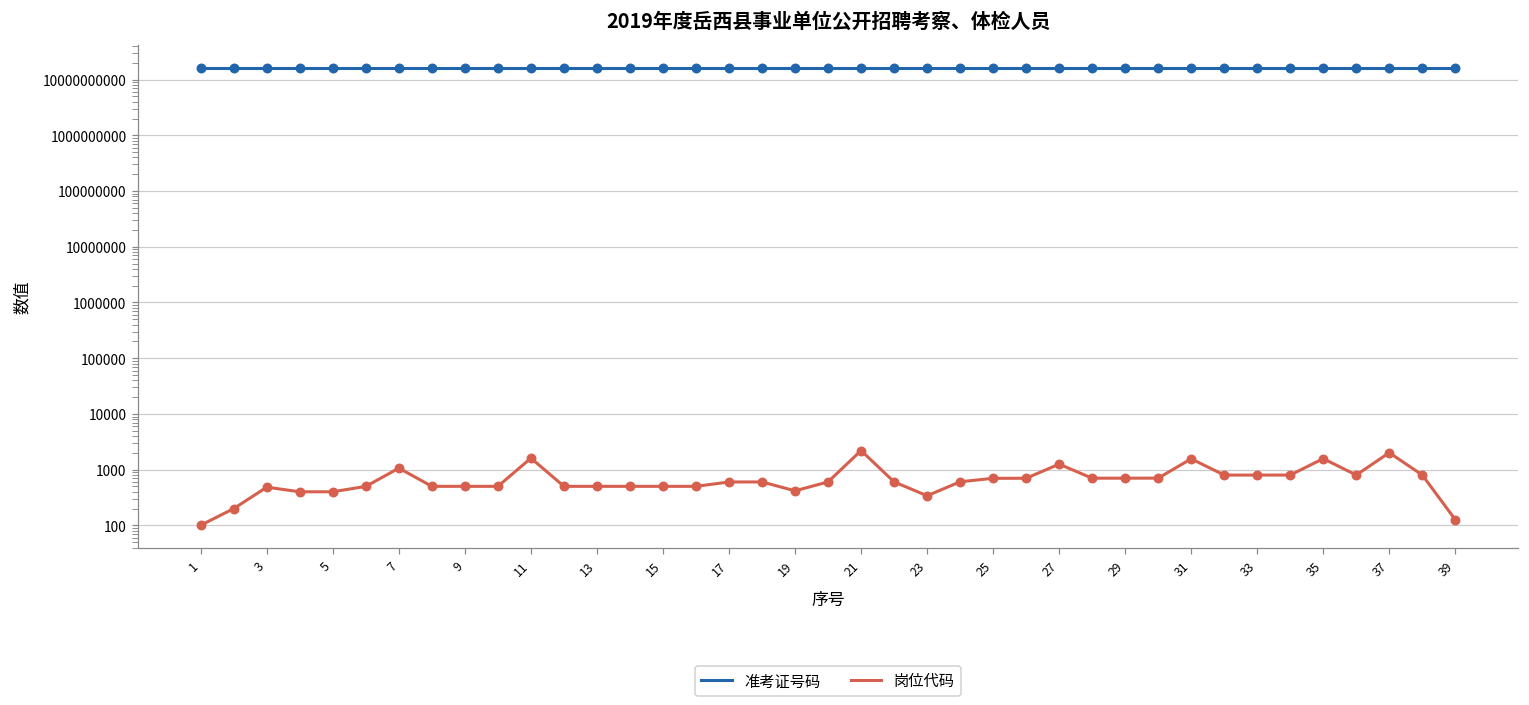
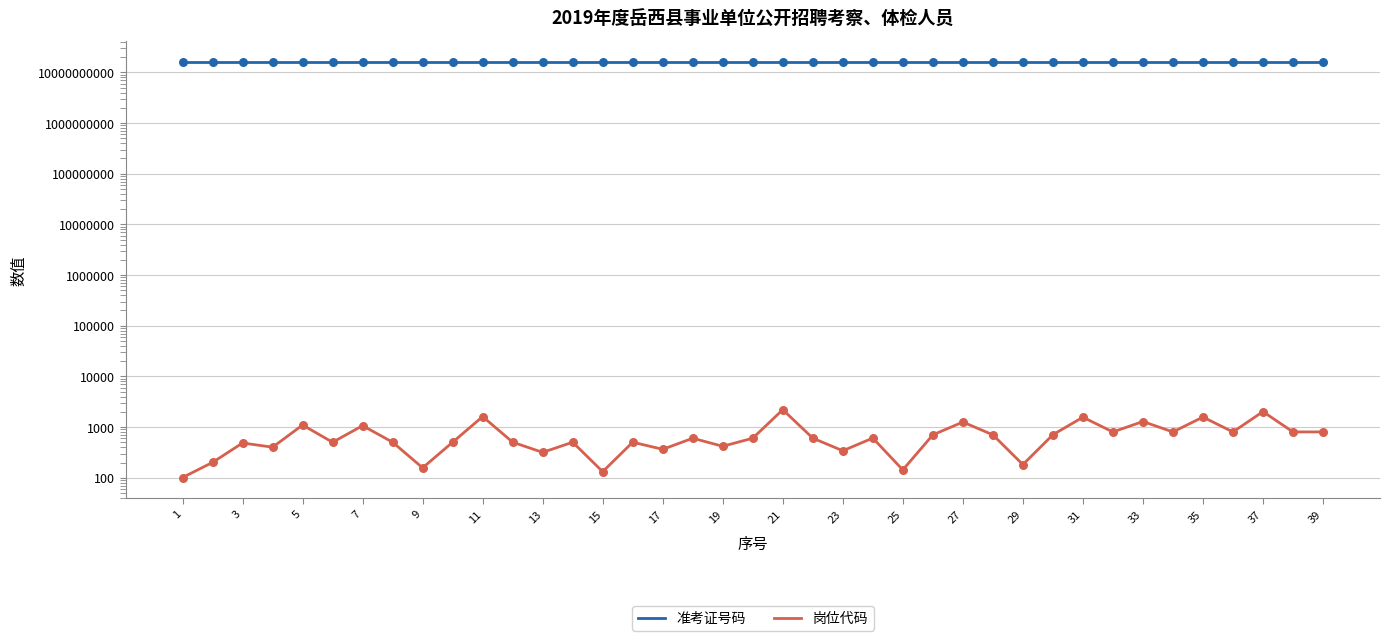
岗位代码, 5: 400 -> 1100
岗位代码, 9: 500 -> 160
岗位代码, 13: 500 -> 300
岗位代码, 15: 500 -> 130
岗位代码, 17: 600 -> 400
岗位代码, 25: 700 -> 140
岗位代码, 29: 700 -> 180
岗位代码, 33: 800 -> 1300
岗位代码, 39: 130 -> 800
